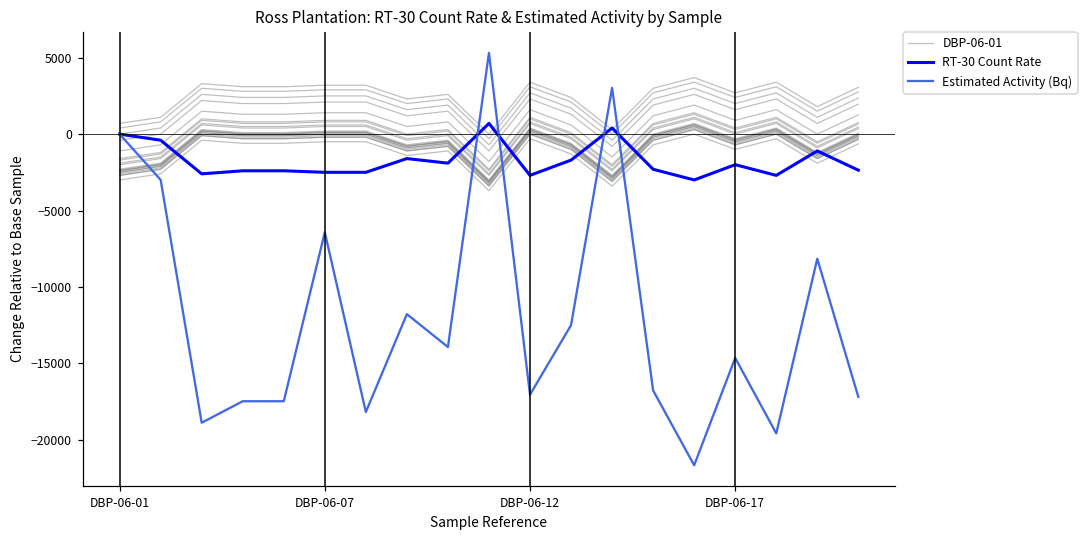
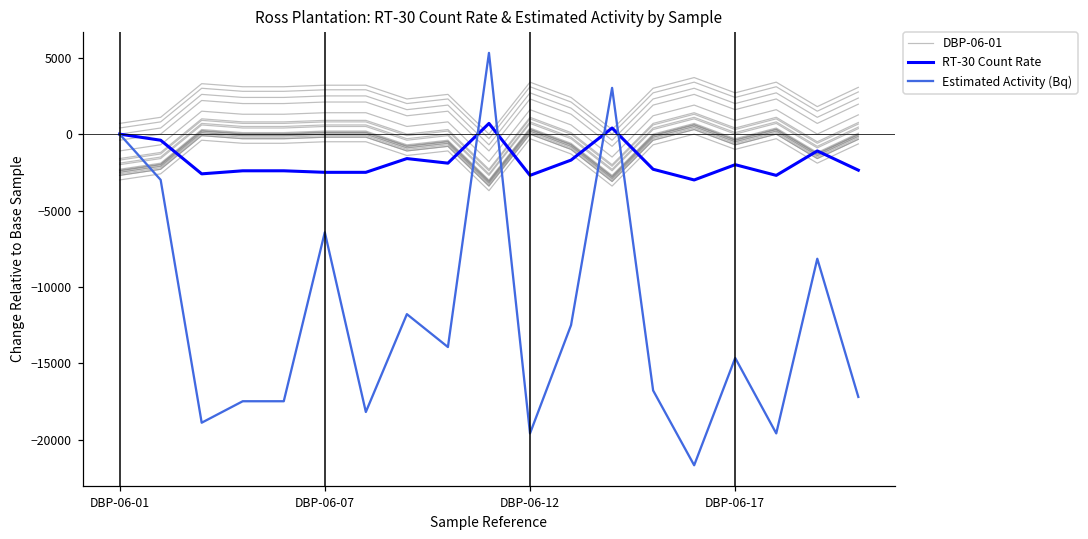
Estimated Activity (Bq), DBP-06-12: -17000 -> -19600
